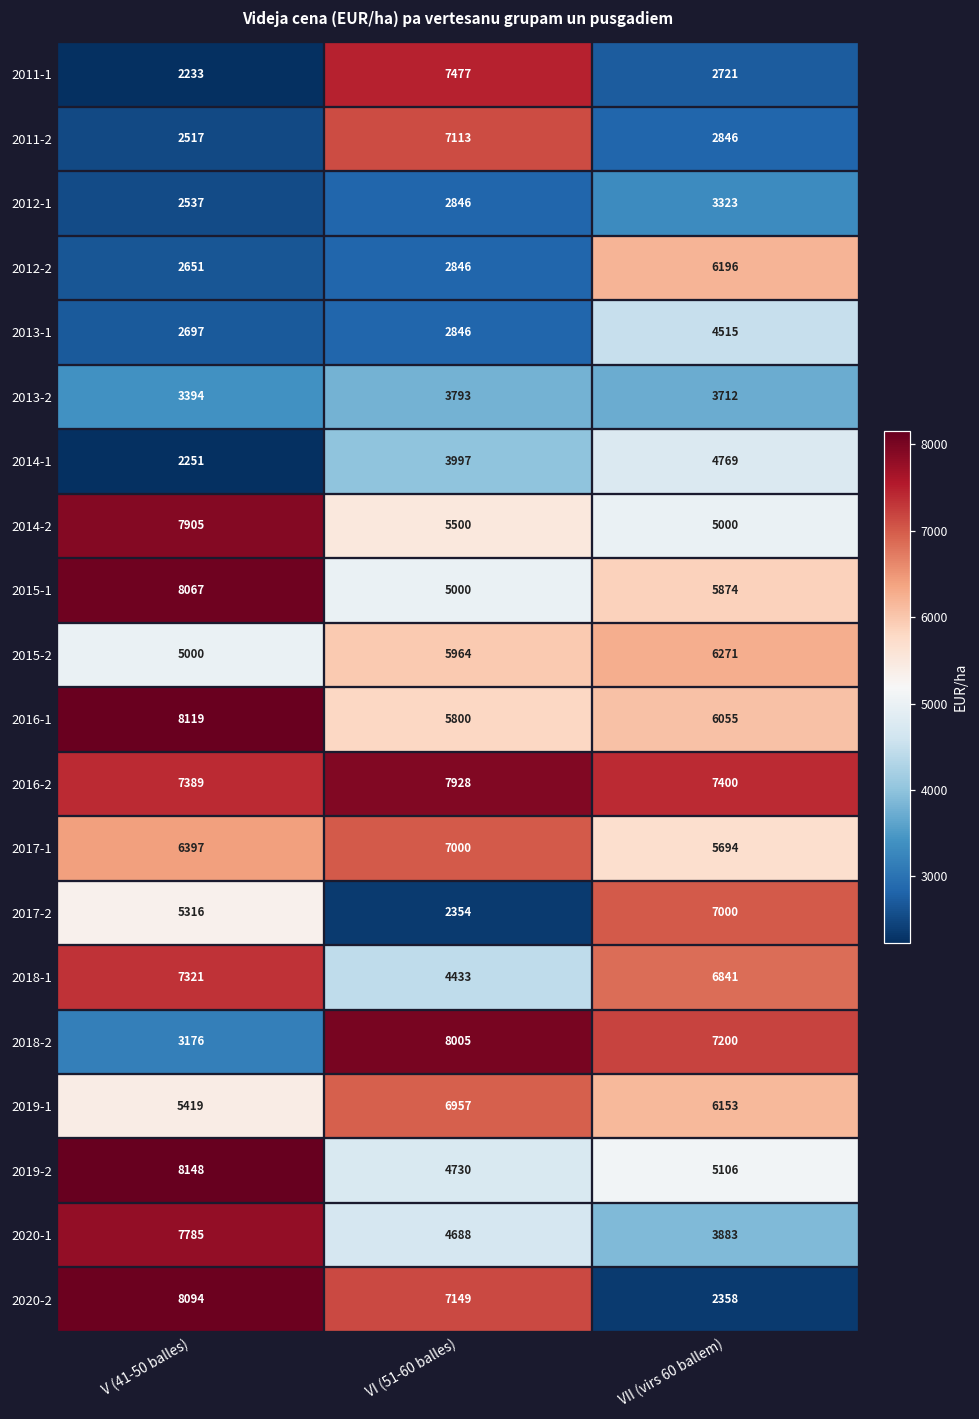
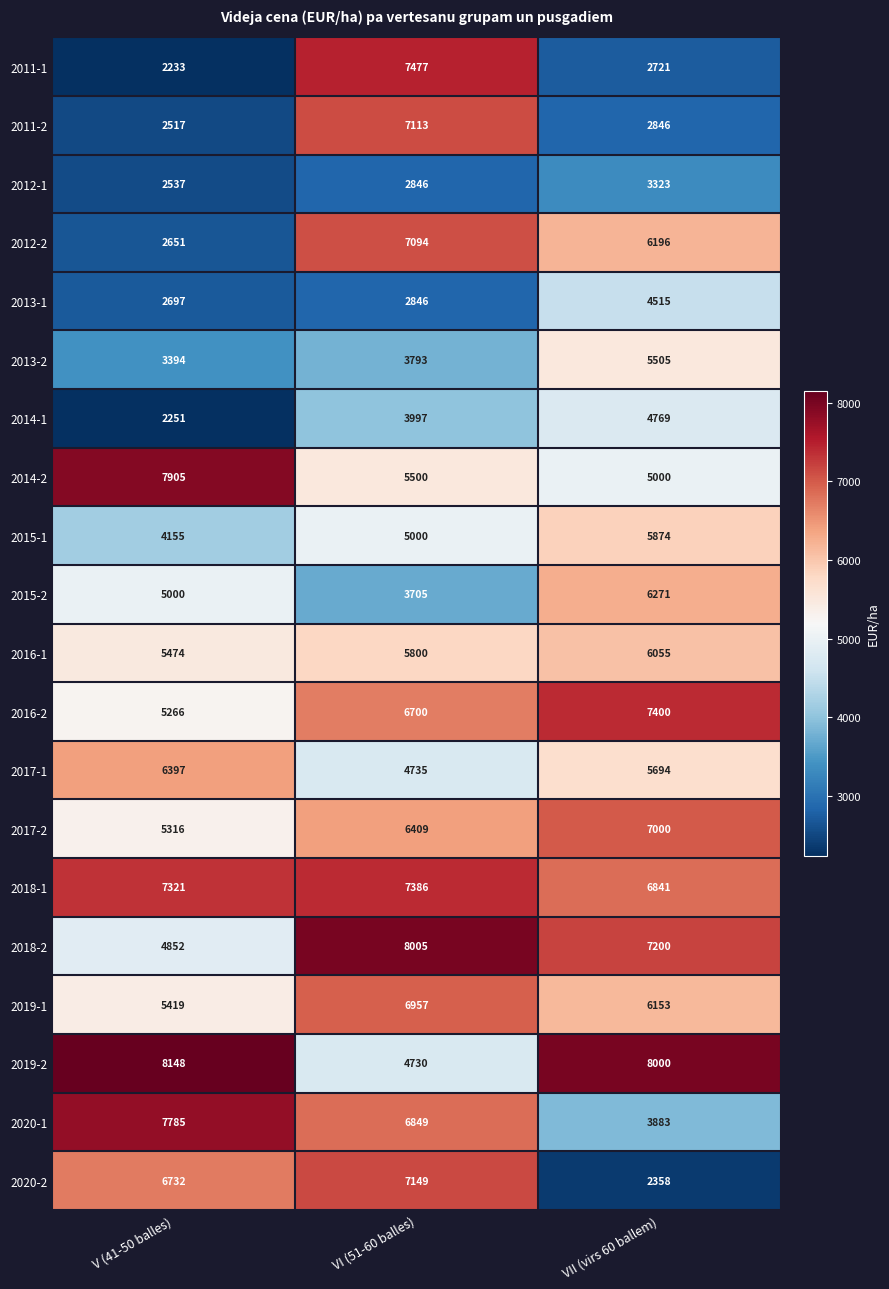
2012-2, VI (51-60 balles): 2846 -> 7094
2013-2, VII (virs 60 ballem): 3712 -> 5505
2015-1, V (41-50 balles): 8067 -> 4155
2015-2, VI (51-60 balles): 5964 -> 3705
2016-1, V (41-50 balles): 8119 -> 5474
2016-2, V (41-50 balles): 7389 -> 5266
2016-2, VI (51-60 balles): 7928 -> 6700
2017-1, VI (51-60 balles): 7000 -> 4735
2017-2, VI (51-60 balles): 2354 -> 6409
2018-1, VI (51-60 balles): 4433 -> 7386
2018-2, V (41-50 balles): 3176 -> 4852
2019-2, VII (virs 60 ballem): 5106 -> 8000
2020-1, VI (51-60 balles): 4688 -> 6849
2020-2, V (41-50 balles): 8094 -> 6732
